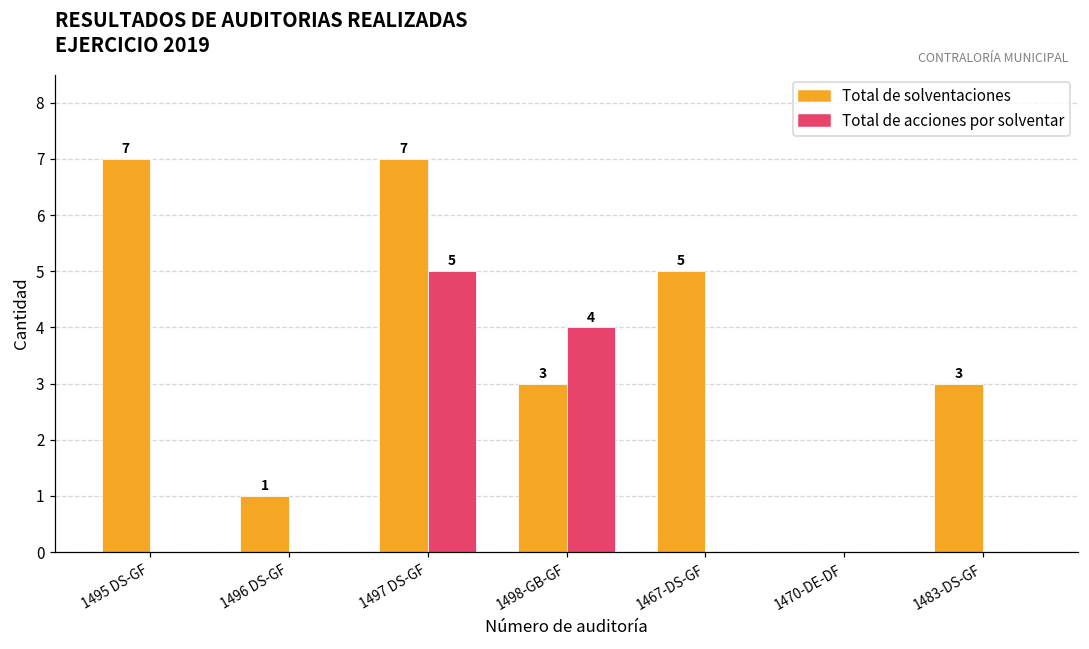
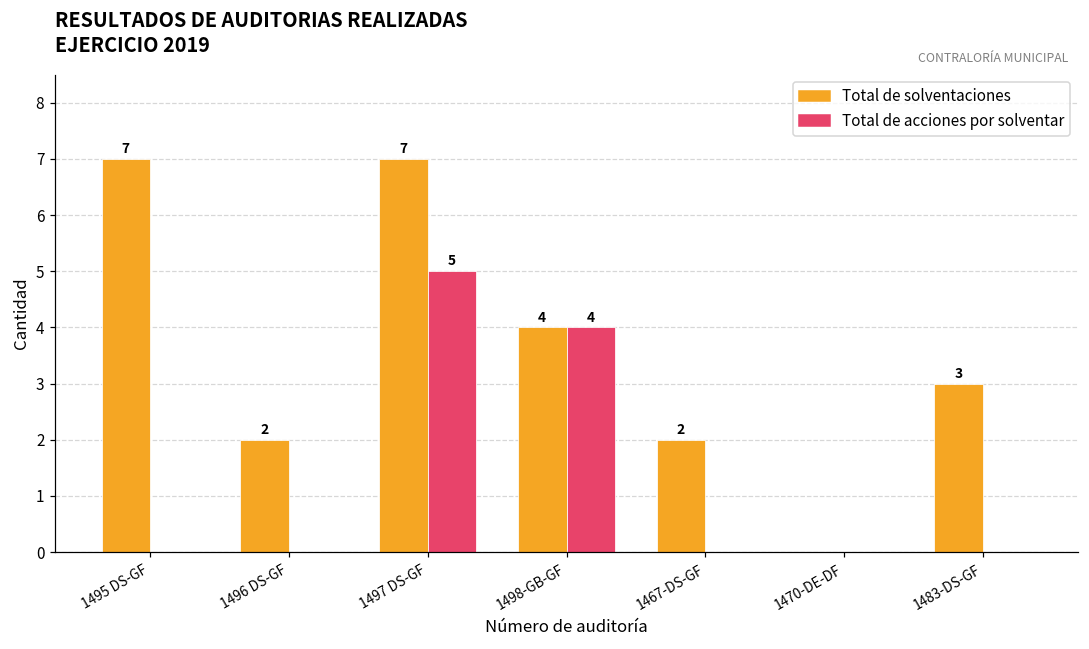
Total de solventaciones, 1496 DS-GF: 1 -> 2
Total de solventaciones, 1498-GB-GF: 3 -> 4
Total de solventaciones, 1467-DS-GF: 5 -> 2
